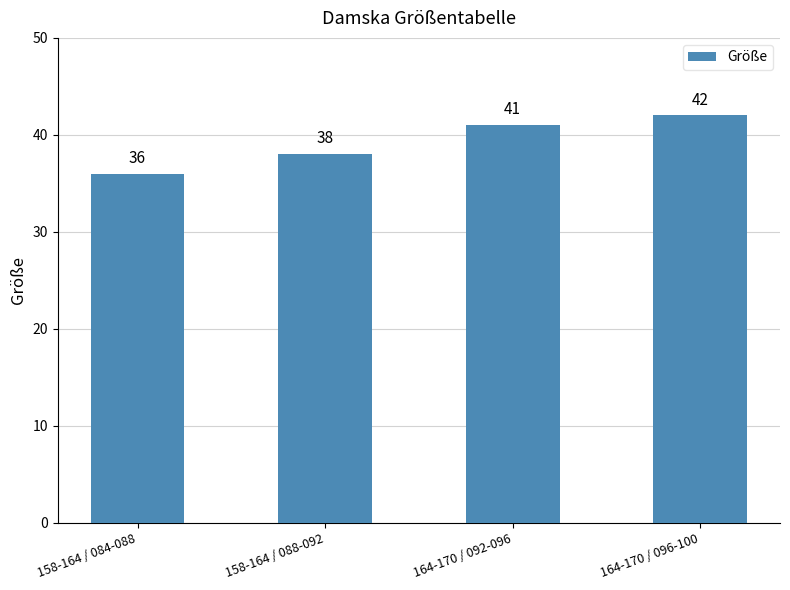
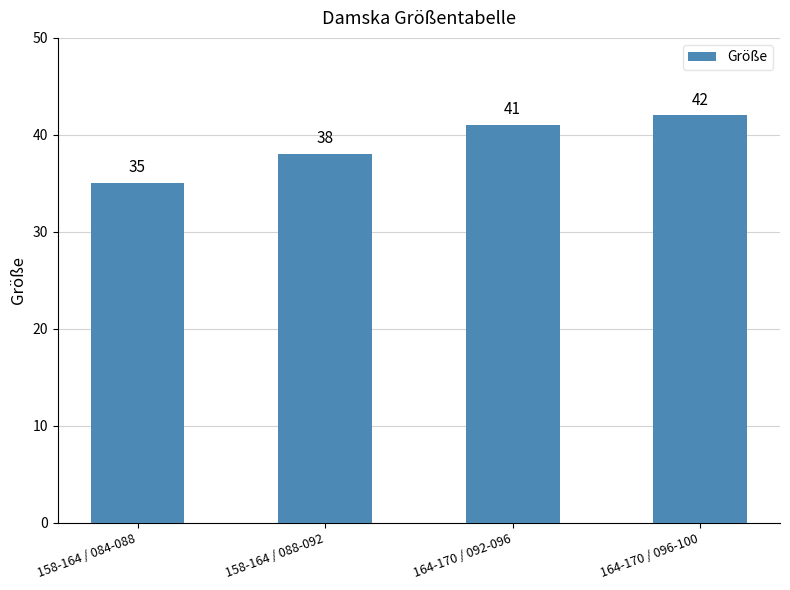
158-164 / 084-088: 36 -> 35
